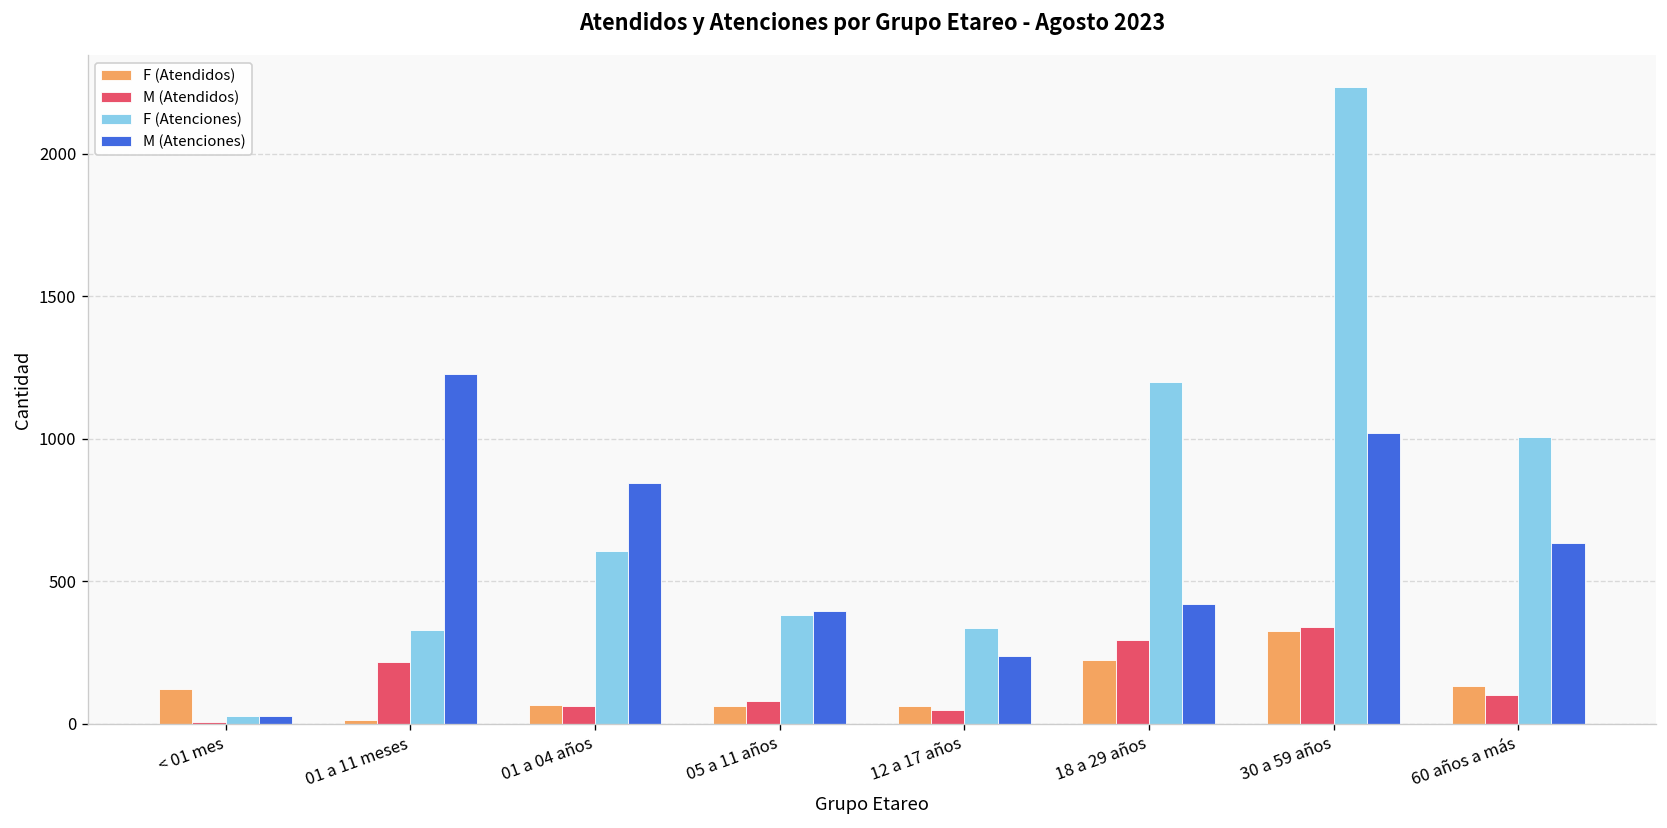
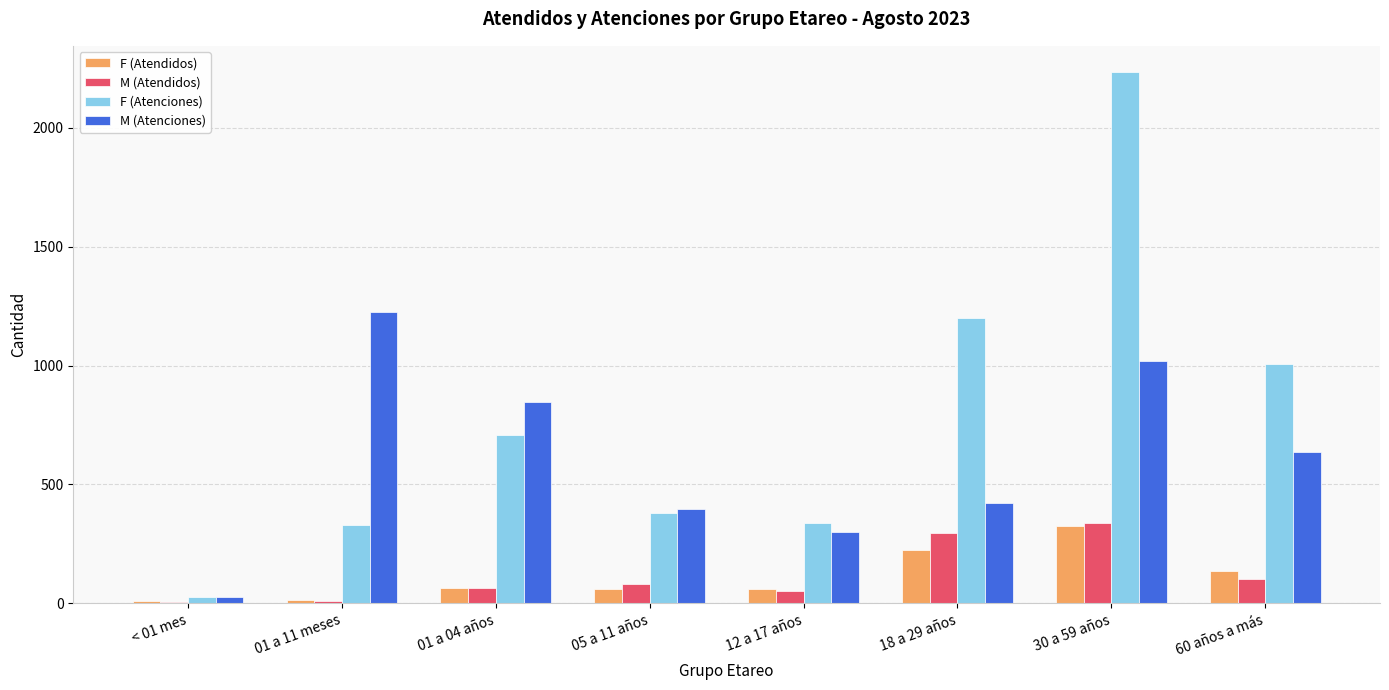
F (Atendidos), < 01 mes: 120 -> 10
M (Atendidos), 01 a 11 meses: 220 -> 10
F (Atenciones), 01 a 04 años: 610 -> 710
M (Atenciones), 12 a 17 años: 240 -> 300
